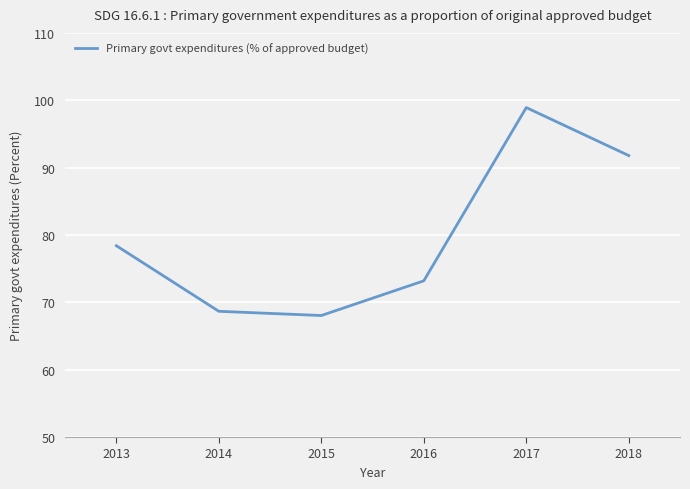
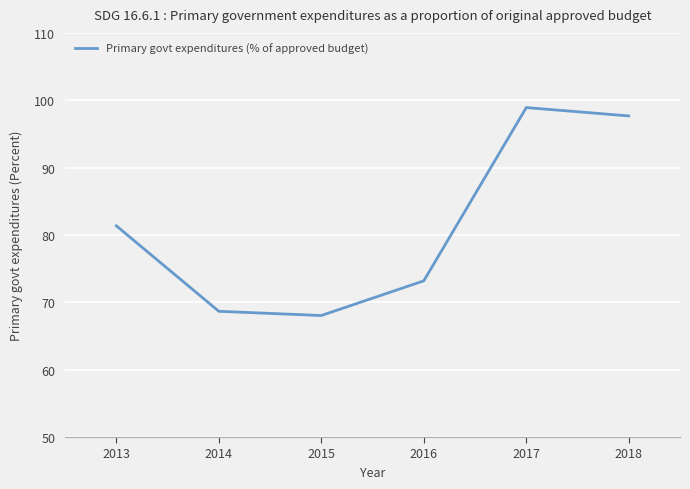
2013: 78 -> 81
2018: 92 -> 98
